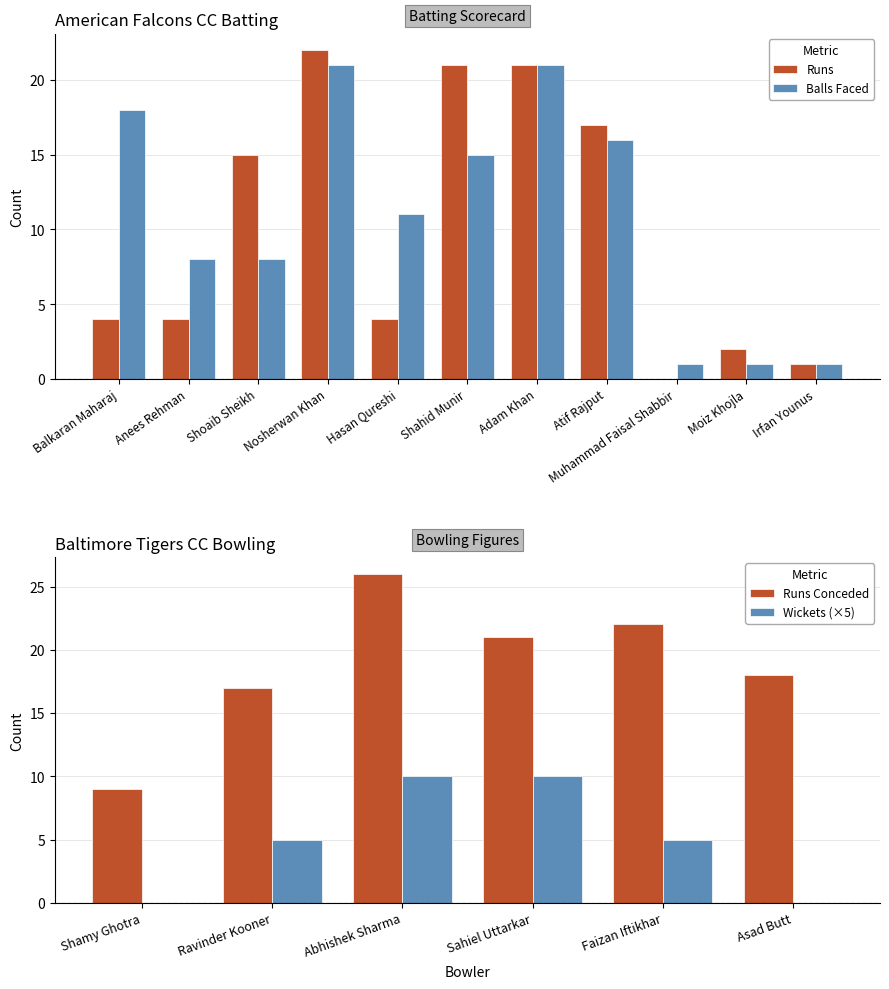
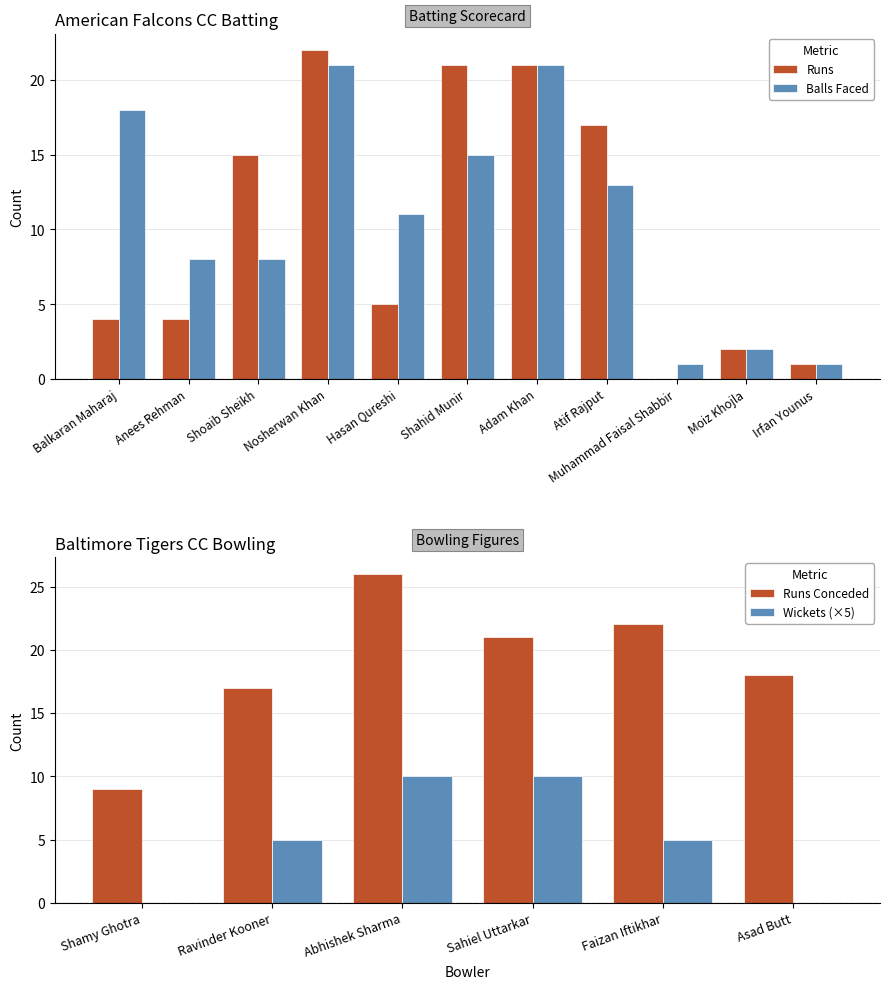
American Falcons CC Batting, Runs, Hasan Qureshi: 4 -> 5
American Falcons CC Batting, Balls Faced, Atif Rajput: 16 -> 13
American Falcons CC Batting, Balls Faced, Moiz Khojla: 1 -> 2
